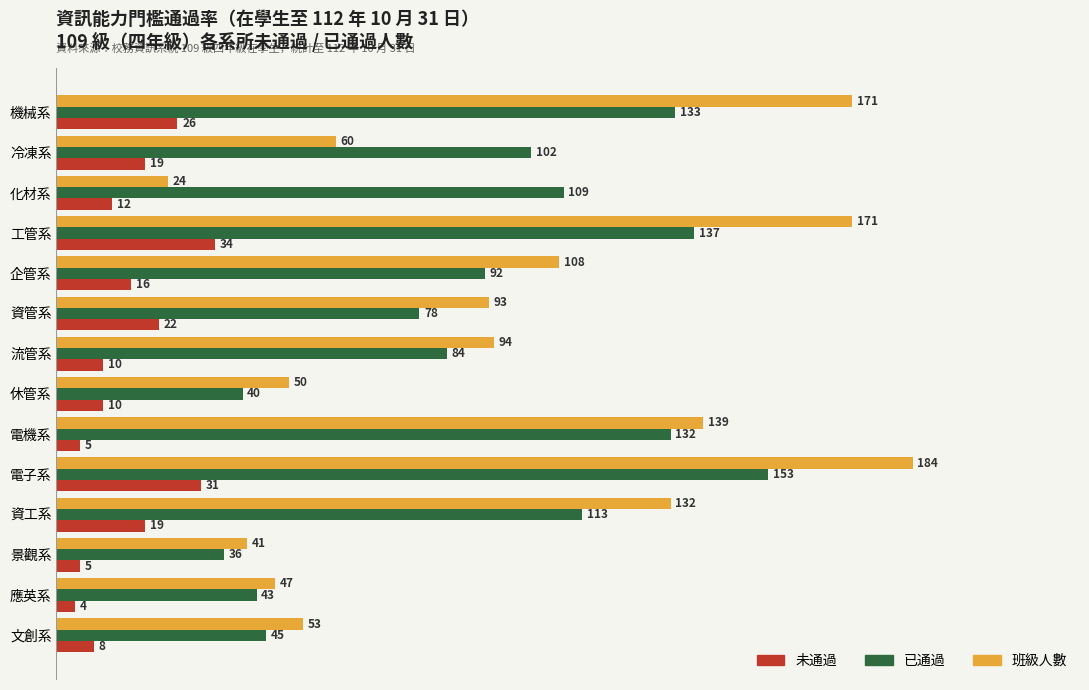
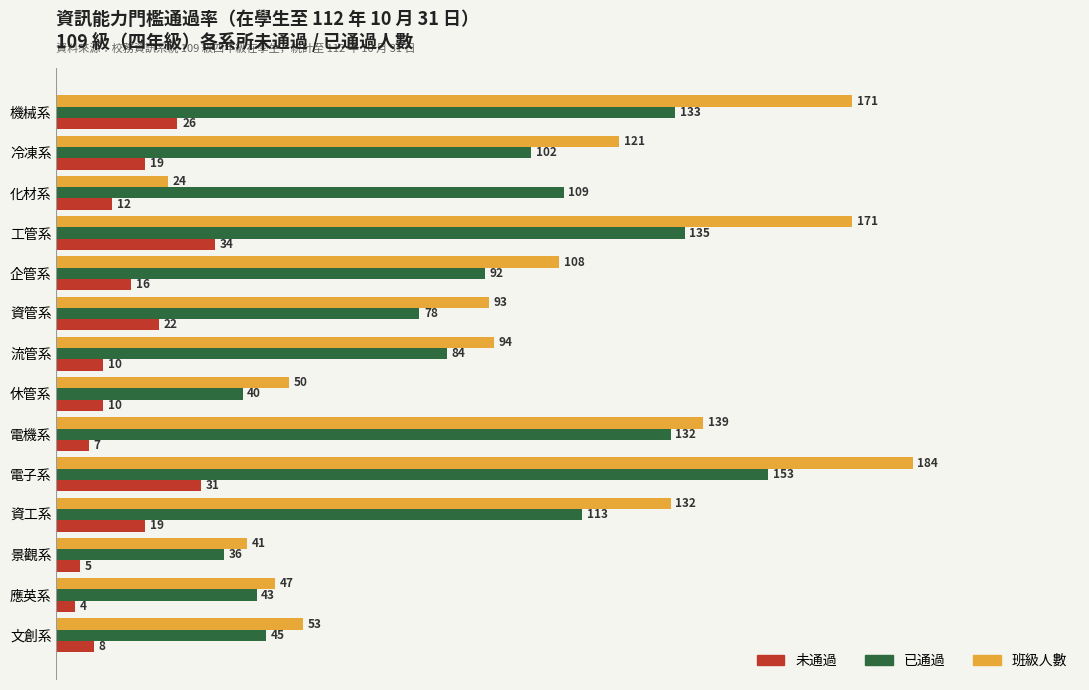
班級人數, 冷凍系: 60 -> 121
已通過, 工管系: 137 -> 135
未通過, 電機系: 5 -> 7
